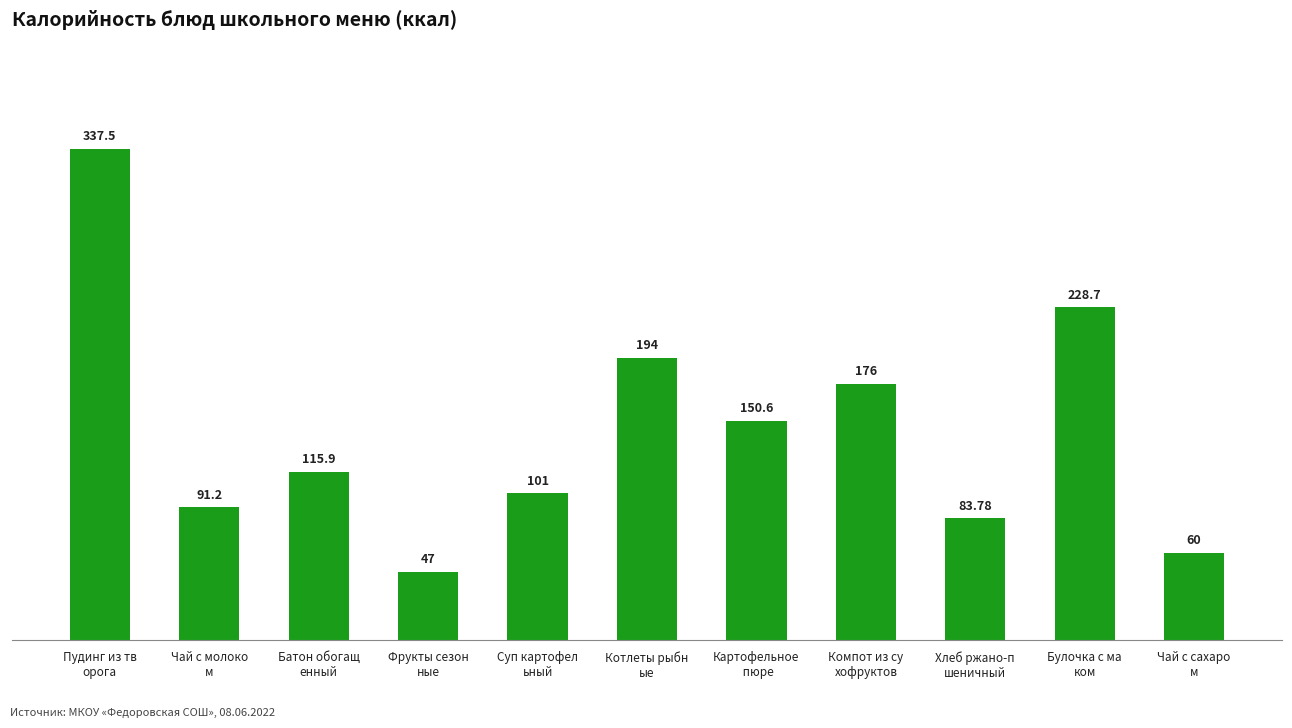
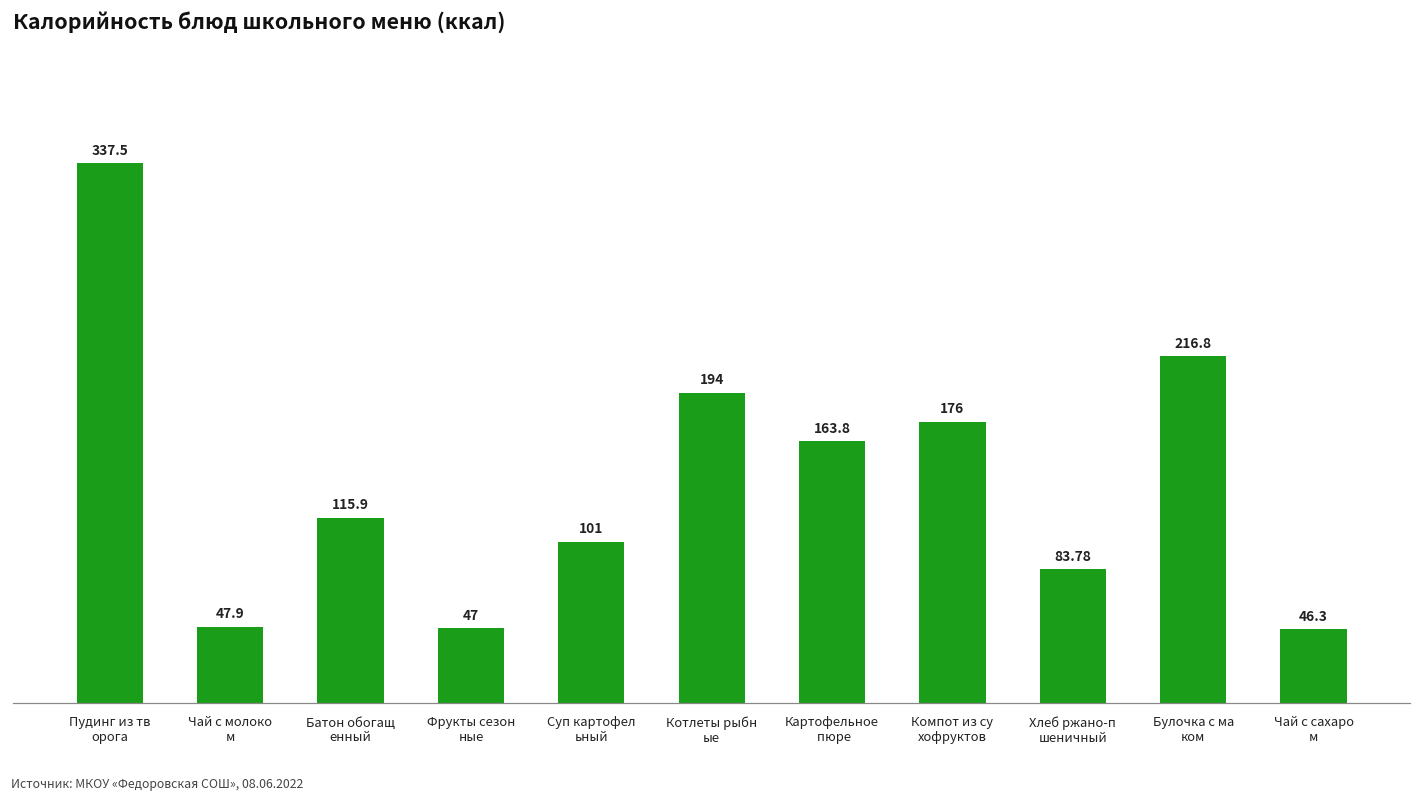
Чай с молоко м: 91.2 -> 47.9
Картофельное пюре: 150.6 -> 163.8
Булочка с ма ком: 228.7 -> 216.8
Чай с сахаро м: 60 -> 46.3
